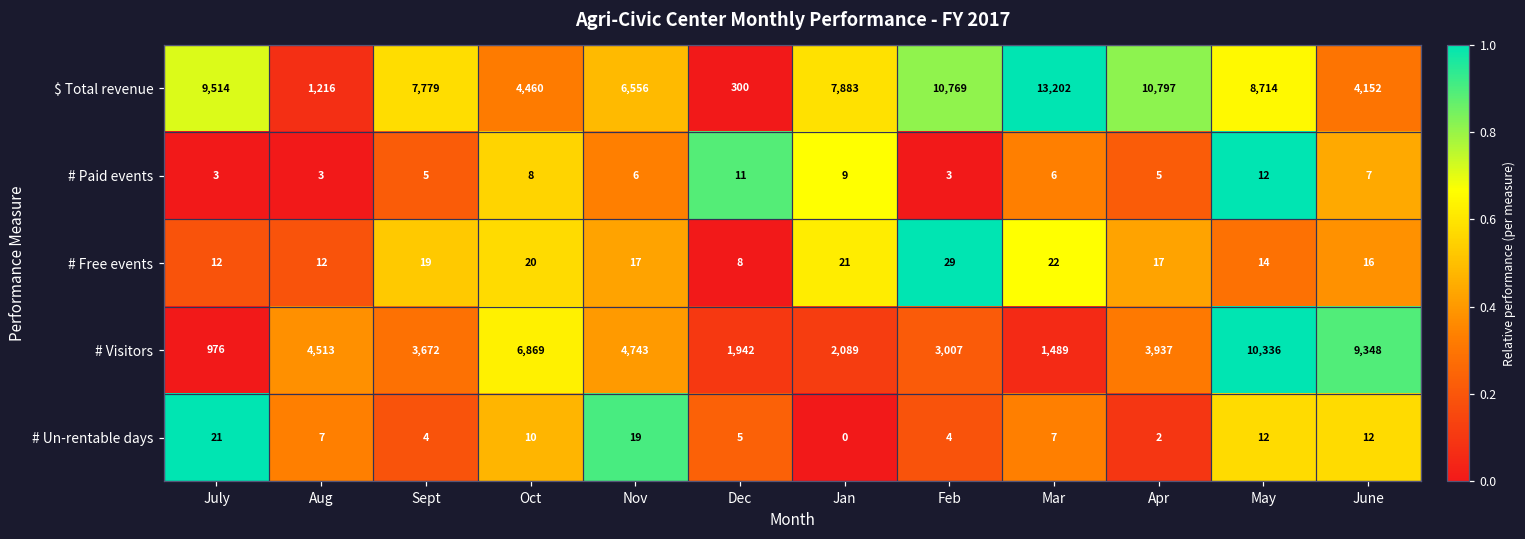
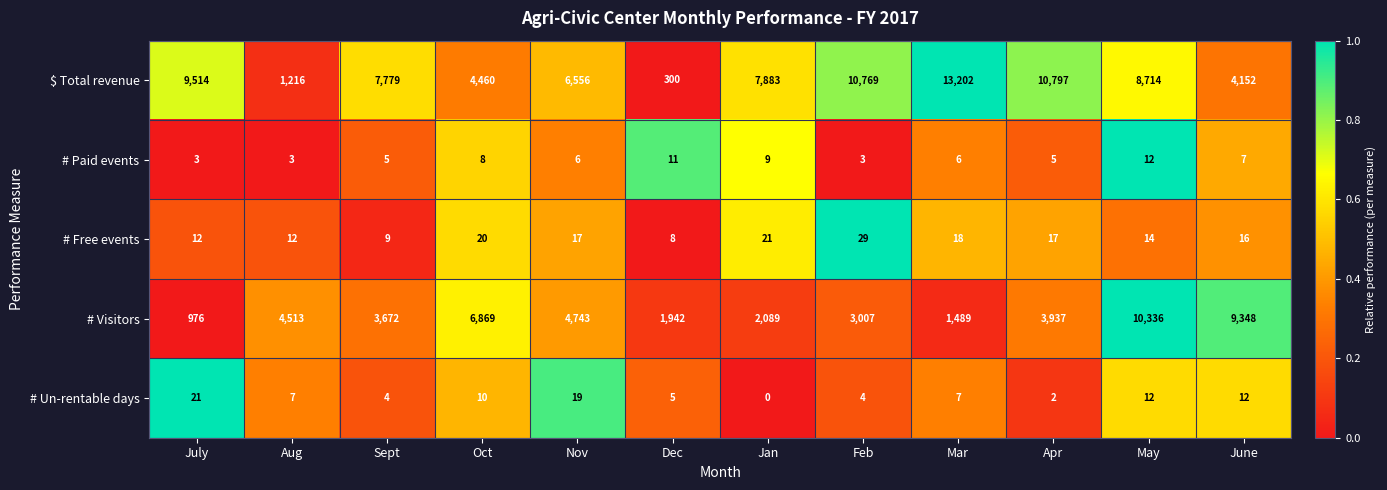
# Free events, Sept: 19 -> 9
# Free events, Mar: 22 -> 18
